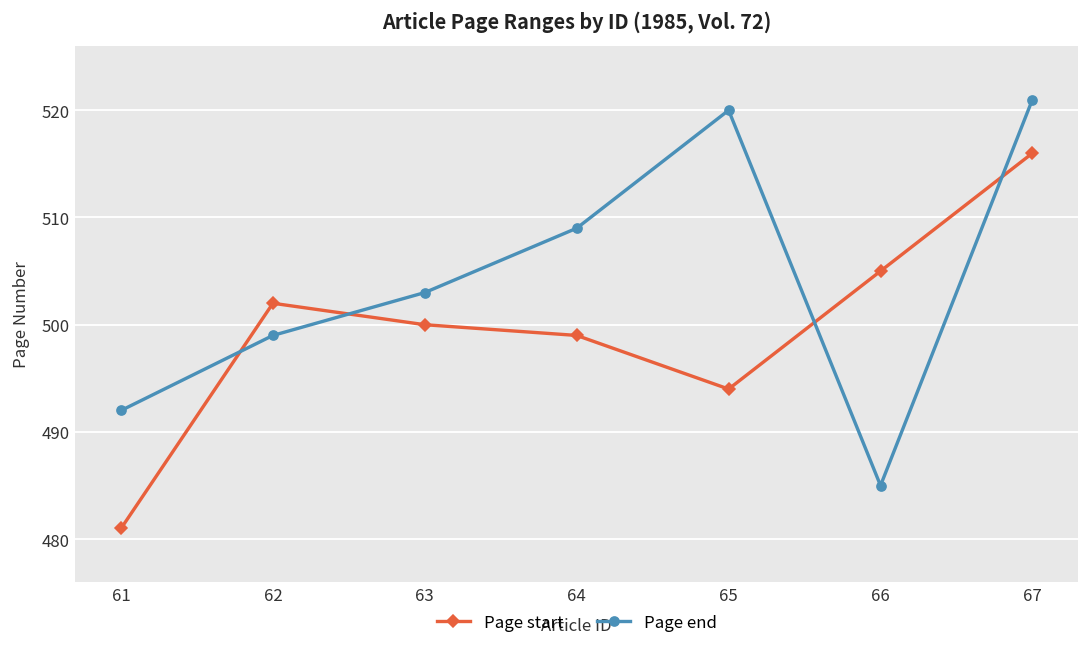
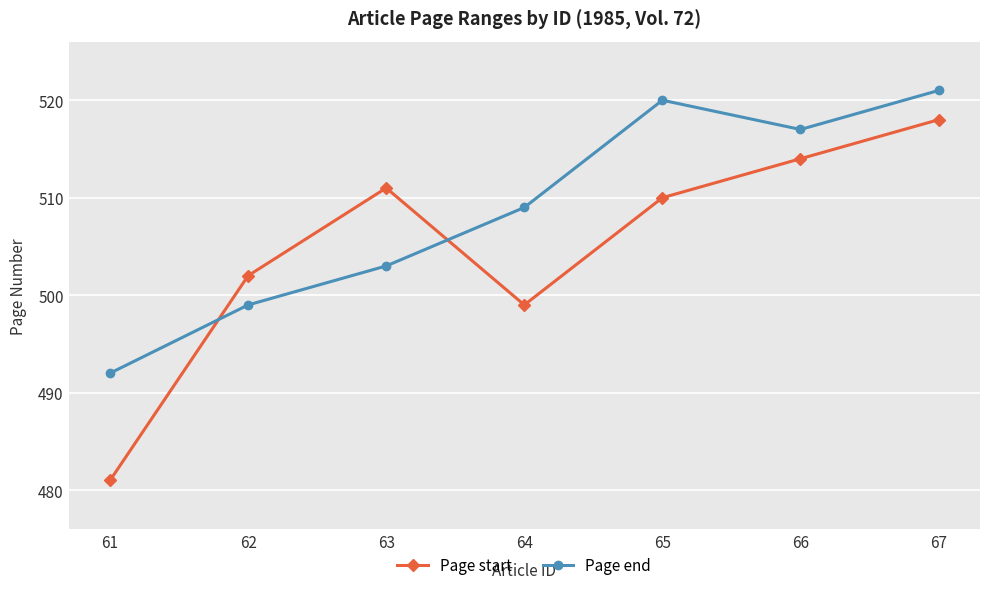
Page start, 63: 500 -> 511
Page start, 65: 494 -> 510
Page start, 66: 505 -> 514
Page end, 66: 485 -> 517
Page start, 67: 516 -> 518
